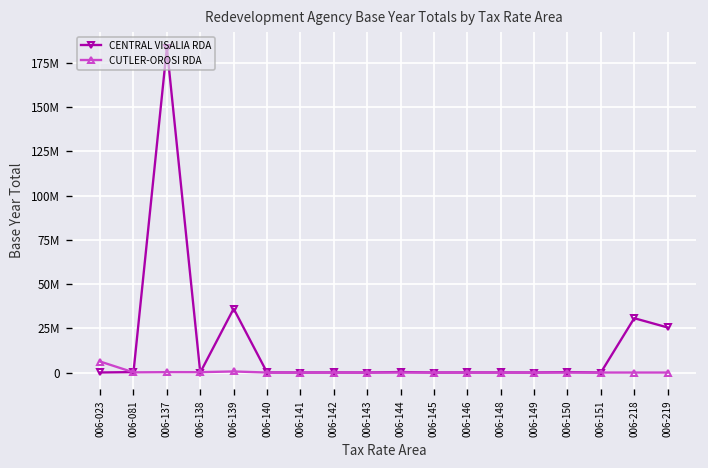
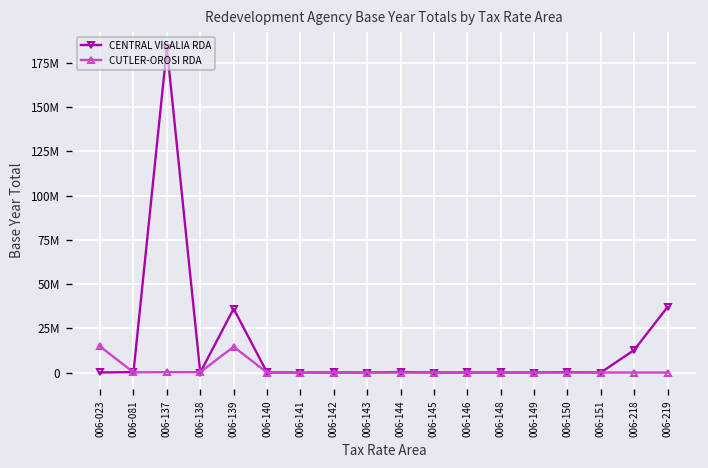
CUTLER-OROSI RDA, 006-023: 6000000 -> 15000000
CUTLER-OROSI RDA, 006-139: 1000000 -> 15000000
CENTRAL VISALIA RDA, 006-218: 31000000 -> 13000000
CENTRAL VISALIA RDA, 006-219: 25000000 -> 37000000
